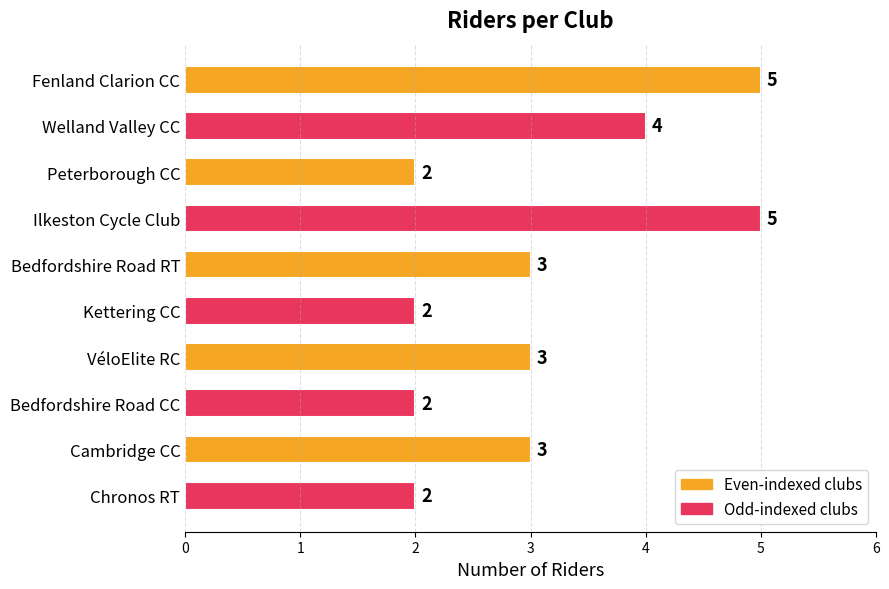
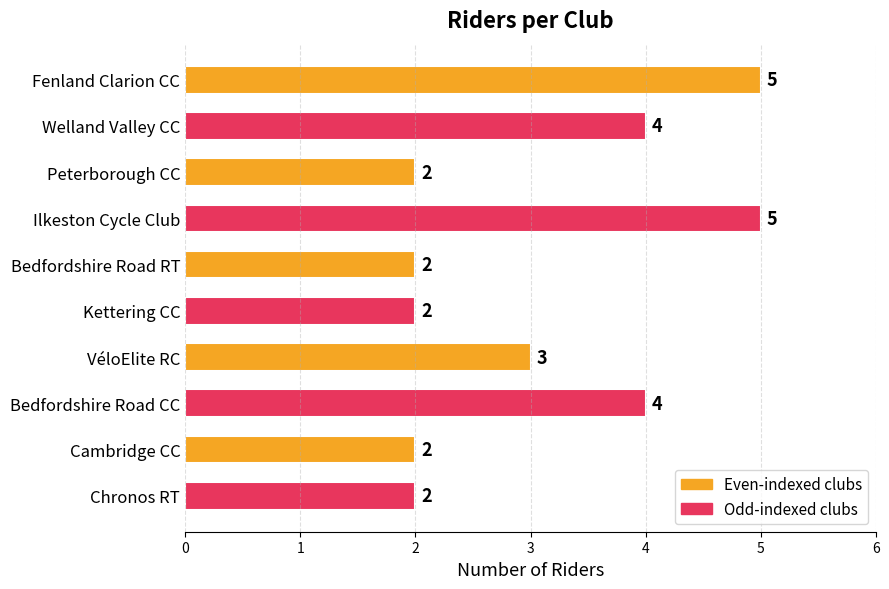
Bedfordshire Road RT: 3 -> 2
Bedfordshire Road CC: 2 -> 4
Cambridge CC: 3 -> 2
